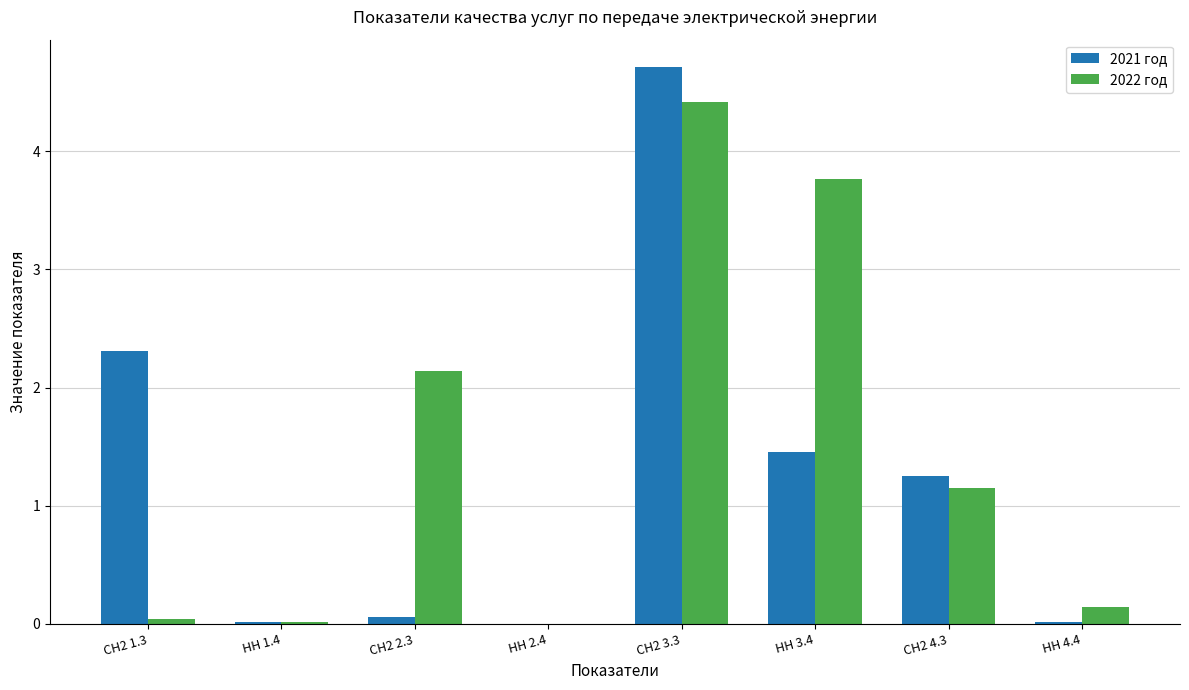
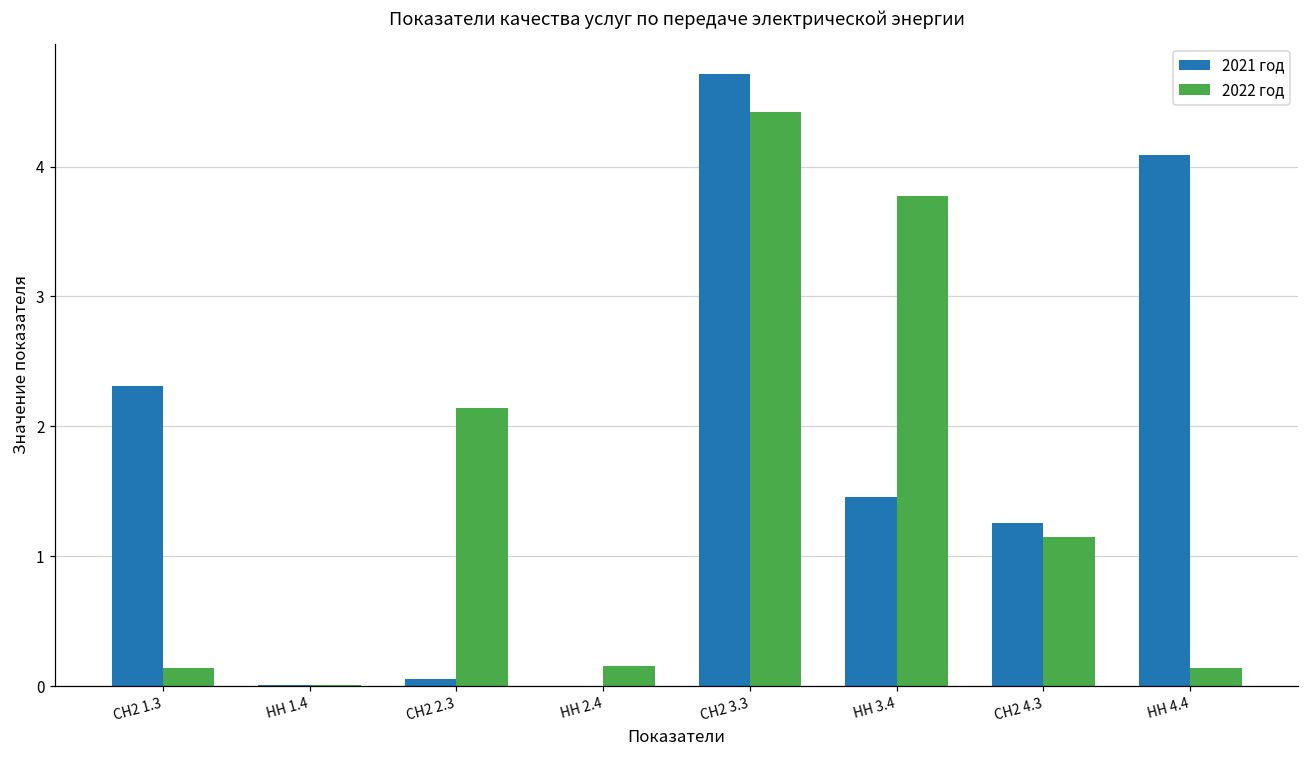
2022 год, СН2 1.3: 0.04 -> 0.14
2022 год, НН 2.4: 0.00 -> 0.15
2021 год, НН 4.4: 0.01 -> 4.09
